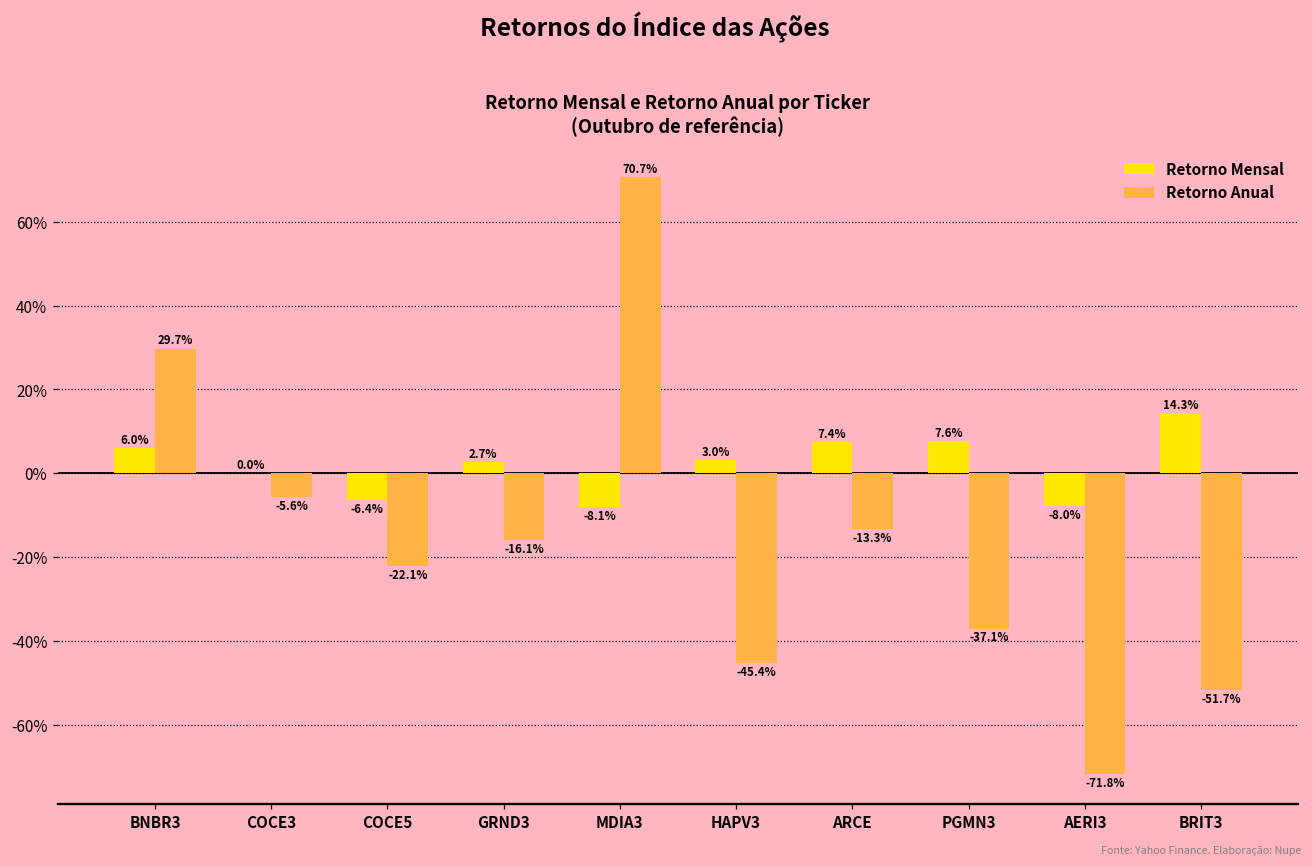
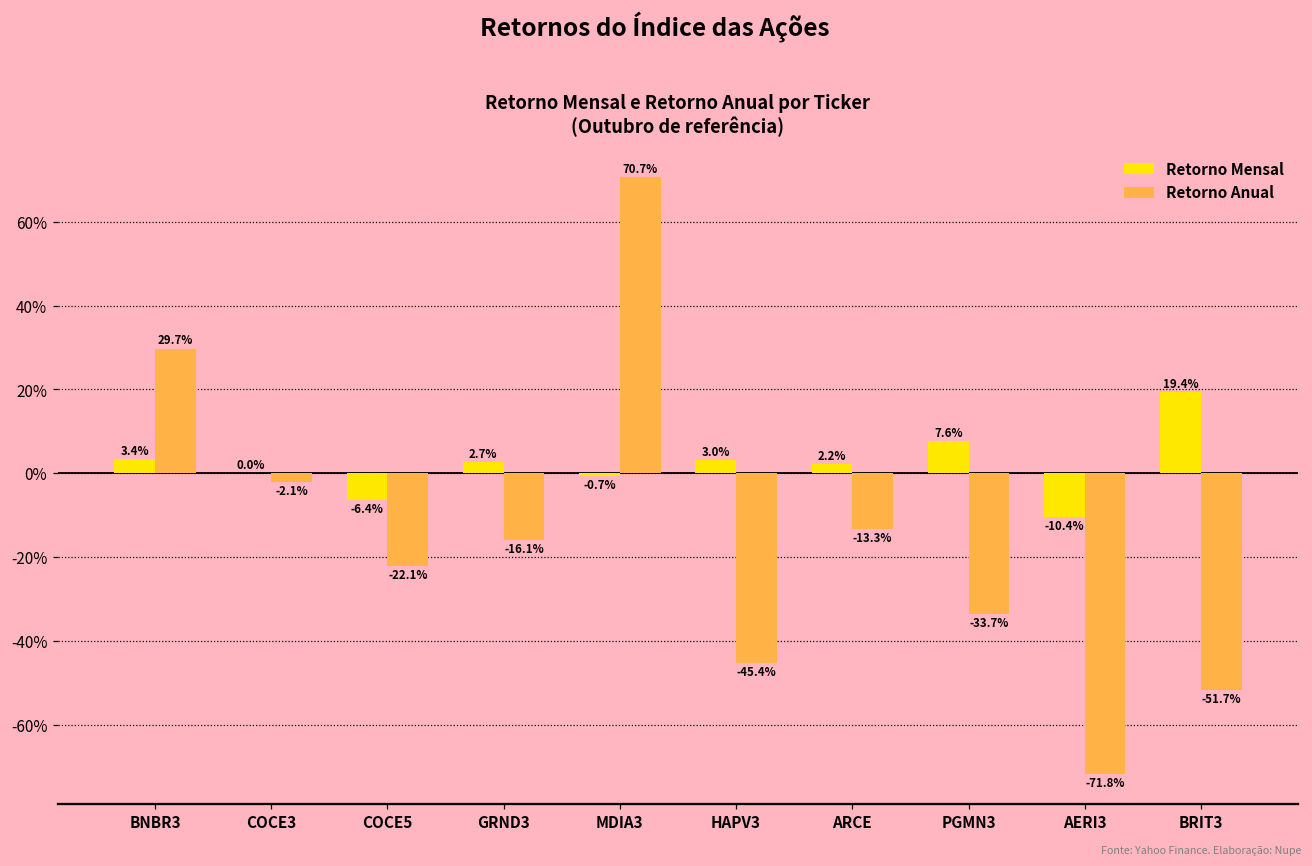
Retorno Mensal, BNBR3: 6.0% -> 3.4%
Retorno Anual, COCE3: -5.6% -> -2.1%
Retorno Mensal, MDIA3: -8.1% -> -0.7%
Retorno Mensal, ARCE: 7.4% -> 2.2%
Retorno Anual, PGMN3: -37.1% -> -33.7%
Retorno Mensal, AERI3: -8.0% -> -10.4%
Retorno Mensal, BRIT3: 14.3% -> 19.4%
